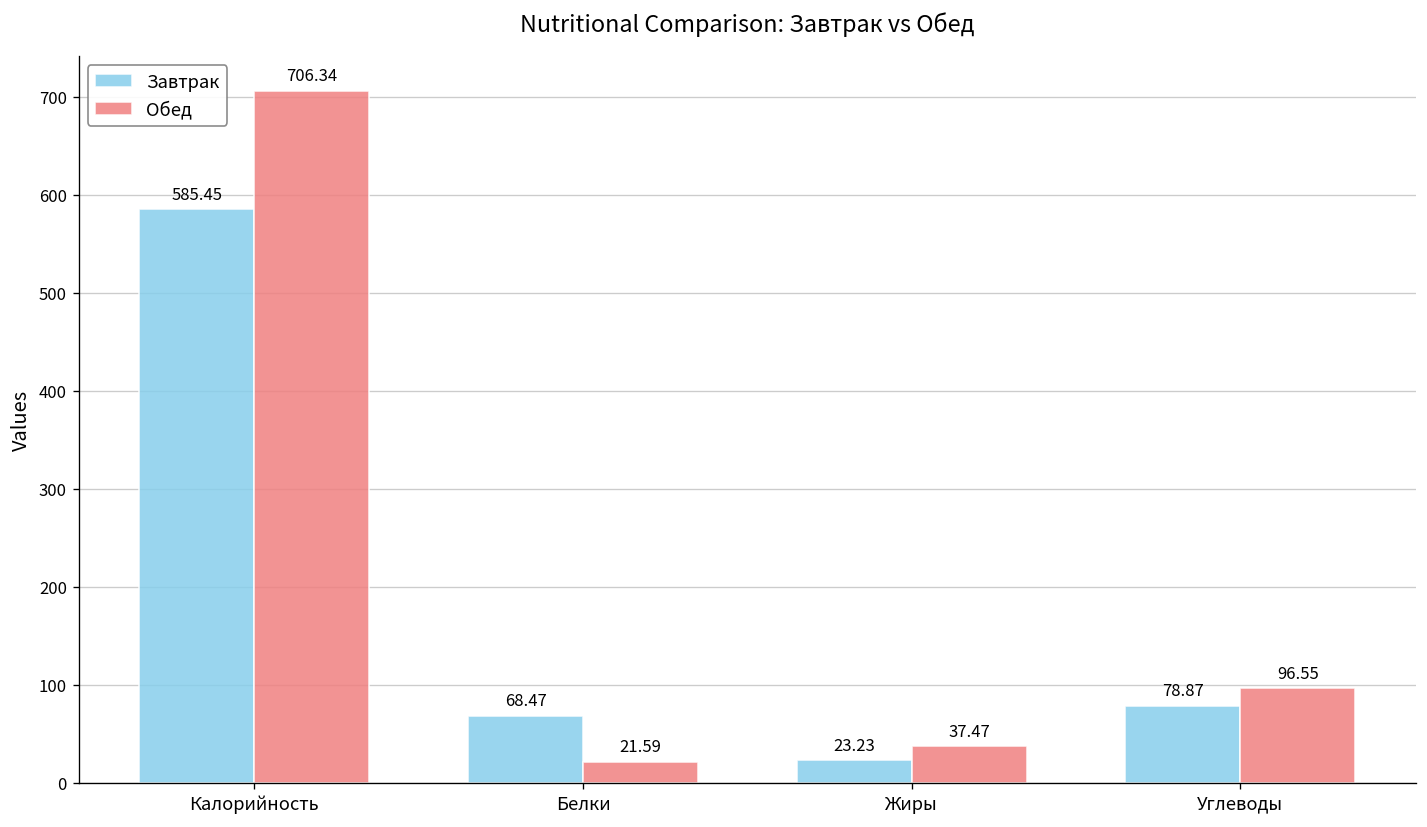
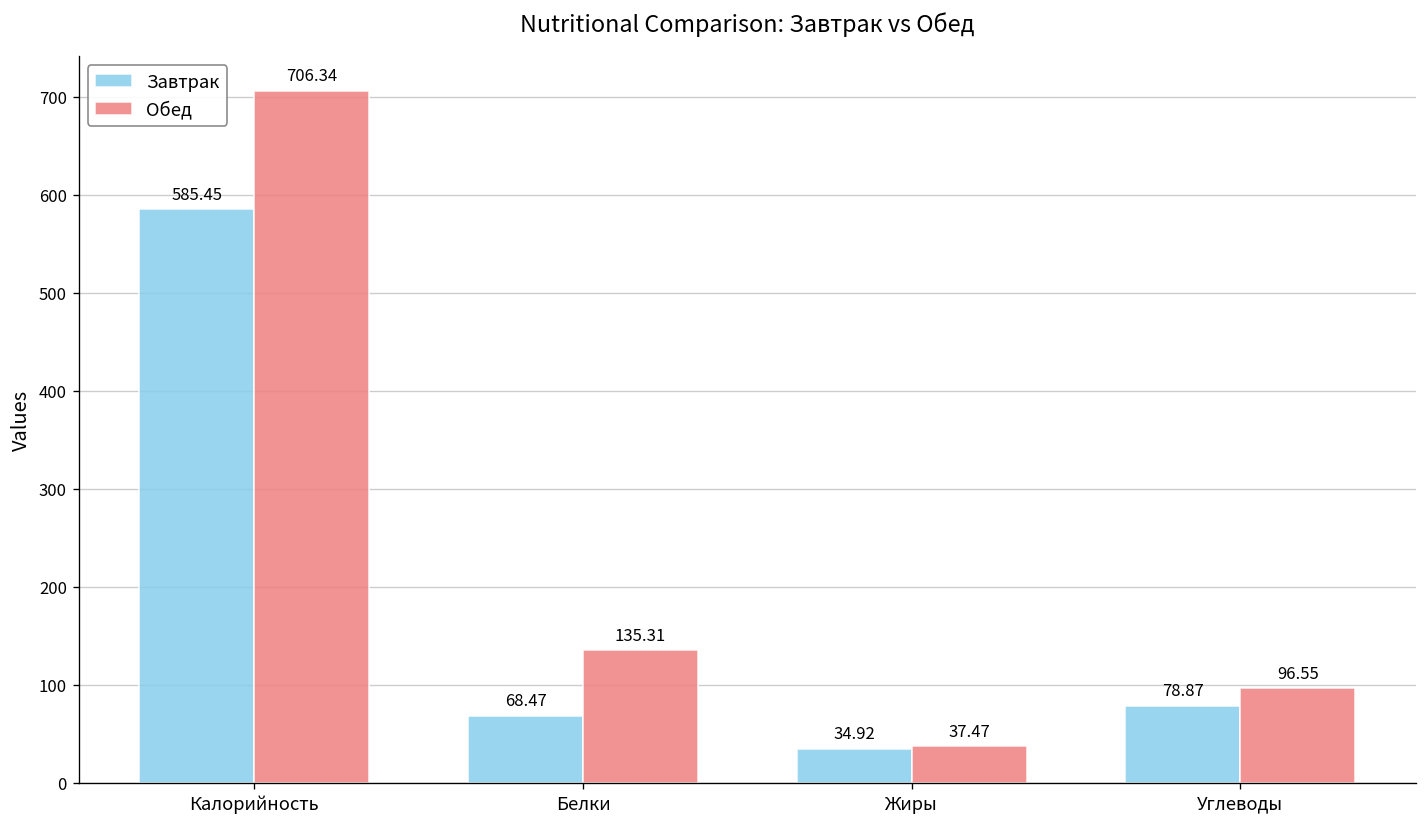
Обед, Белки: 21.59 -> 135.31
Завтрак, Жиры: 23.23 -> 34.92
